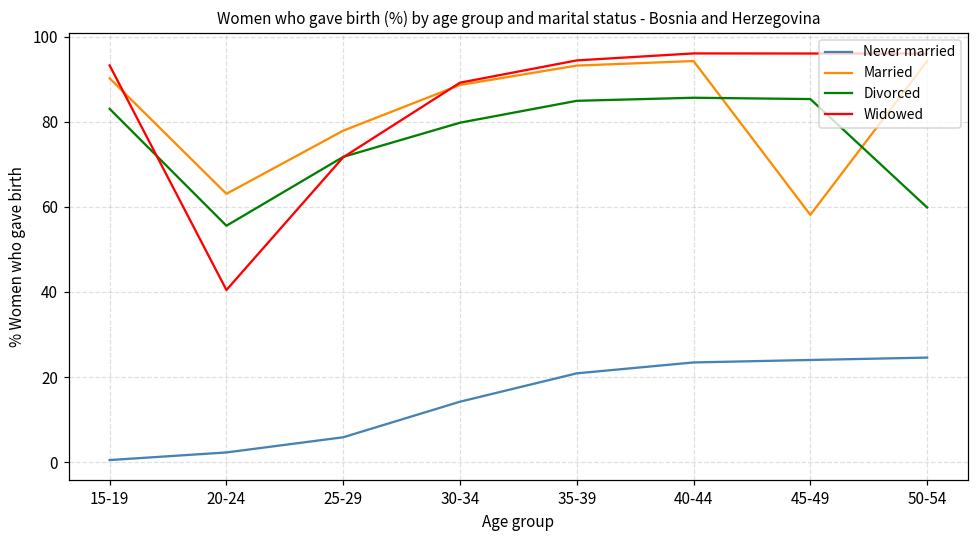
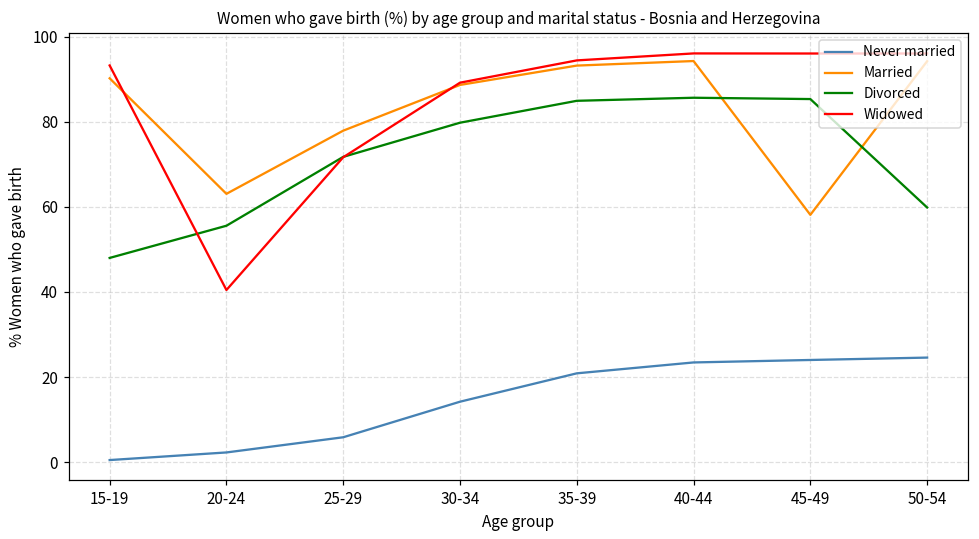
Divorced, 15-19: 83 -> 48
